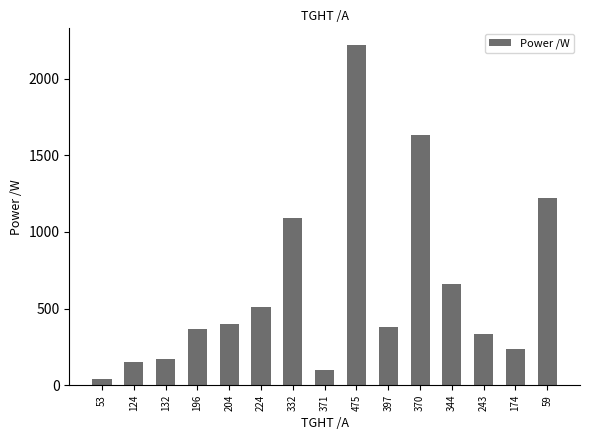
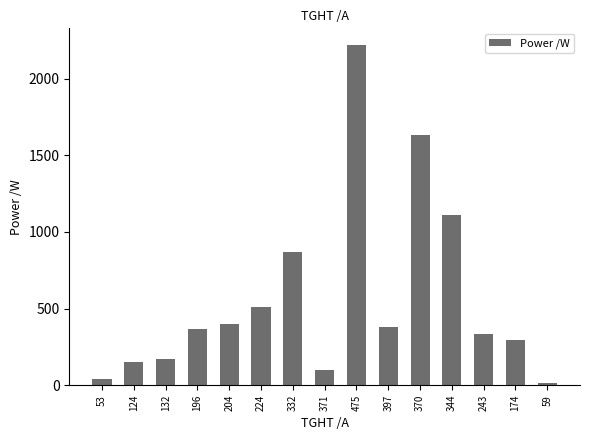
332: 1090 -> 870
344: 660 -> 1110
174: 240 -> 290
59: 1220 -> 20
